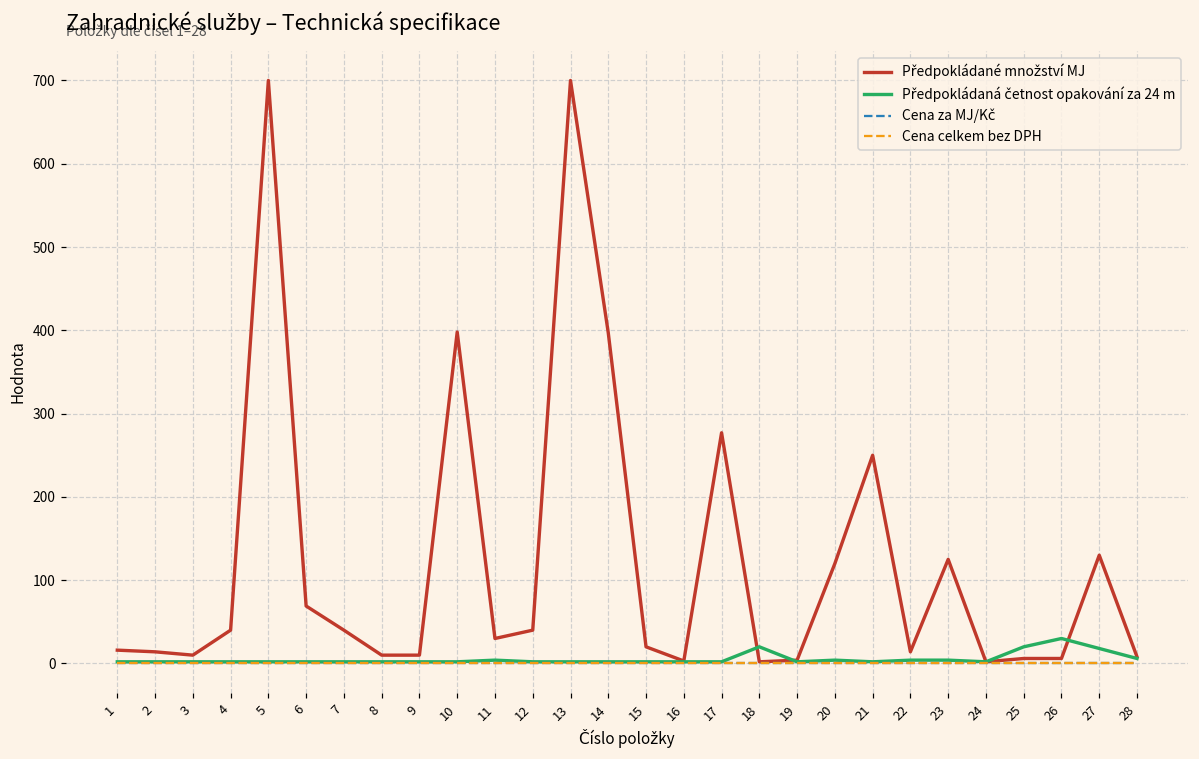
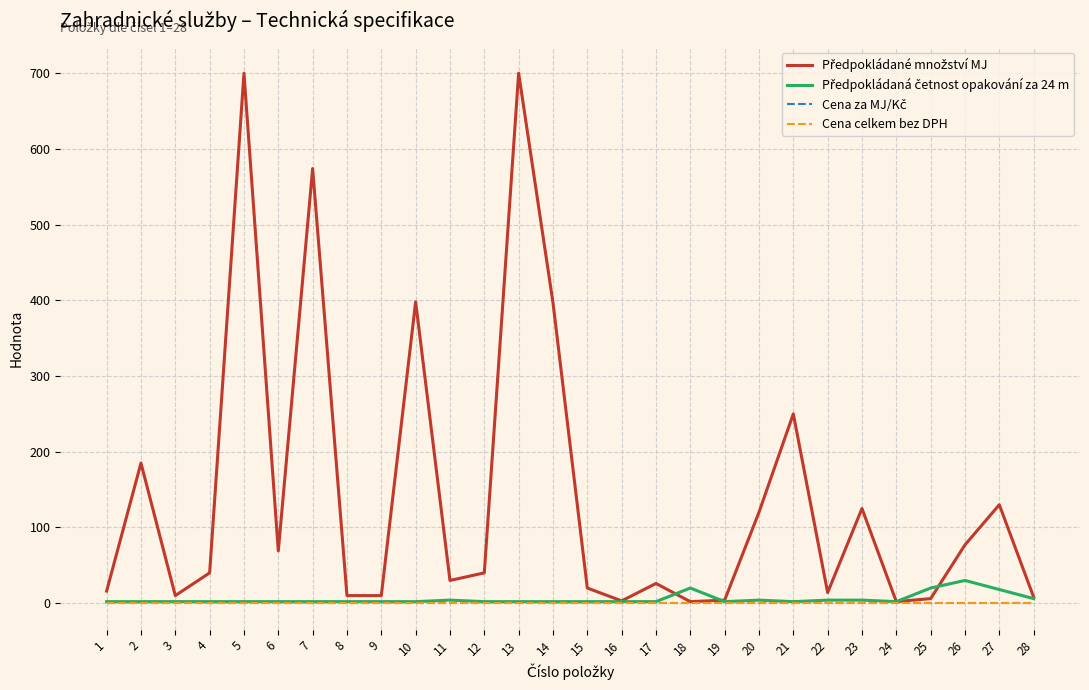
Předpokládané množství MJ, 2: 10 -> 190
Předpokládané množství MJ, 7: 40 -> 570
Předpokládané množství MJ, 17: 280 -> 30
Předpokládané množství MJ, 26: 10 -> 80
